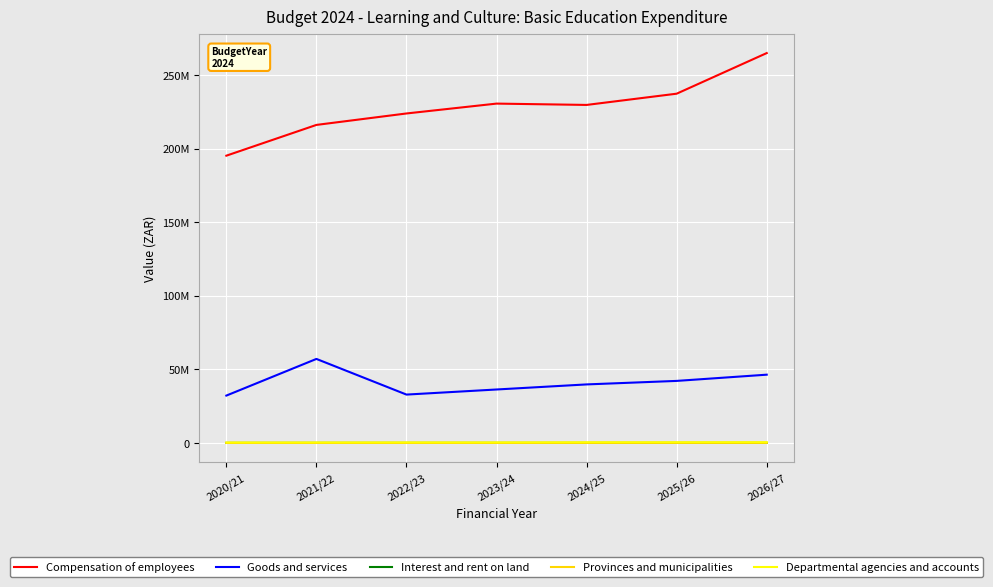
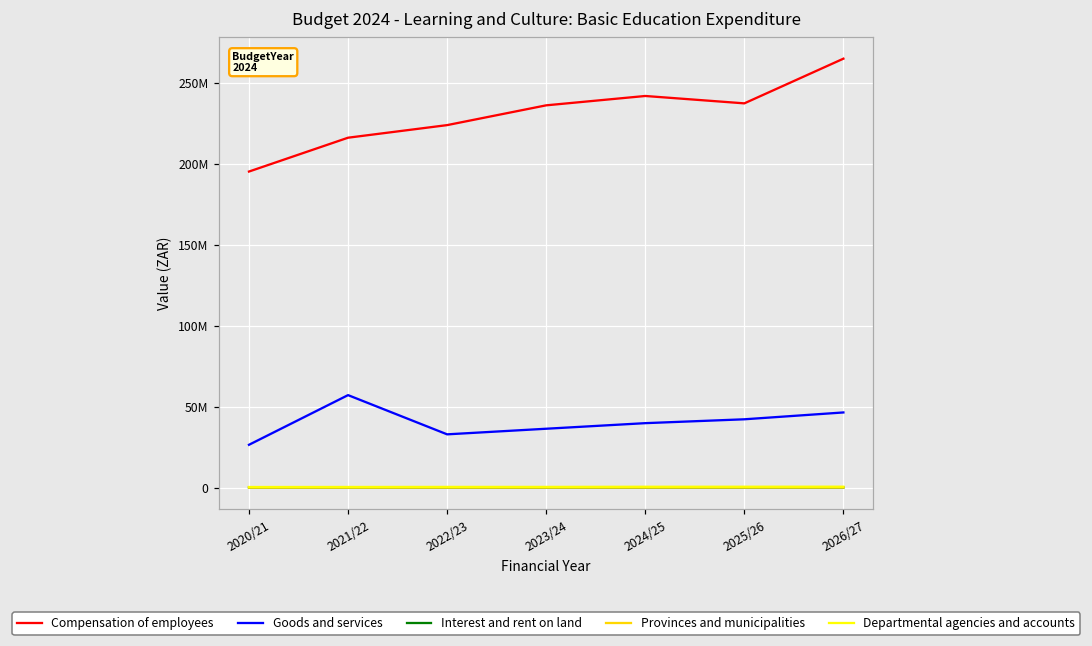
Goods and services, 2020/21: 32000000 -> 26000000
Compensation of employees, 2023/24: 231000000 -> 236000000
Compensation of employees, 2024/25: 230000000 -> 242000000
